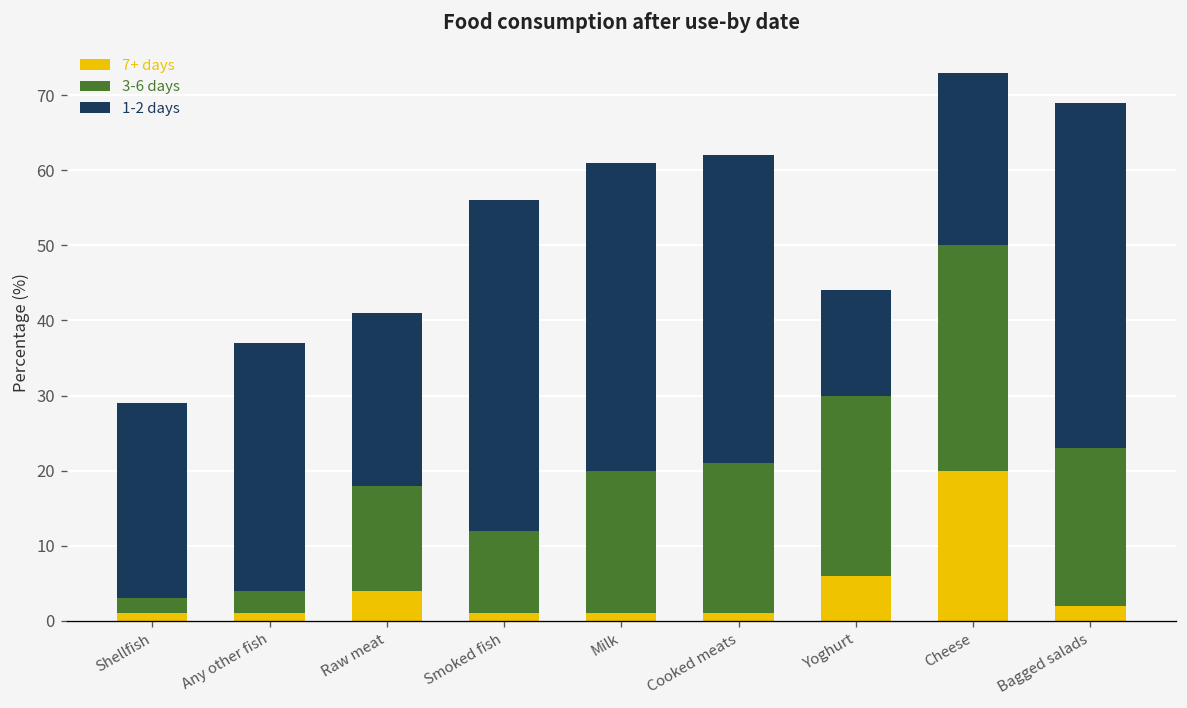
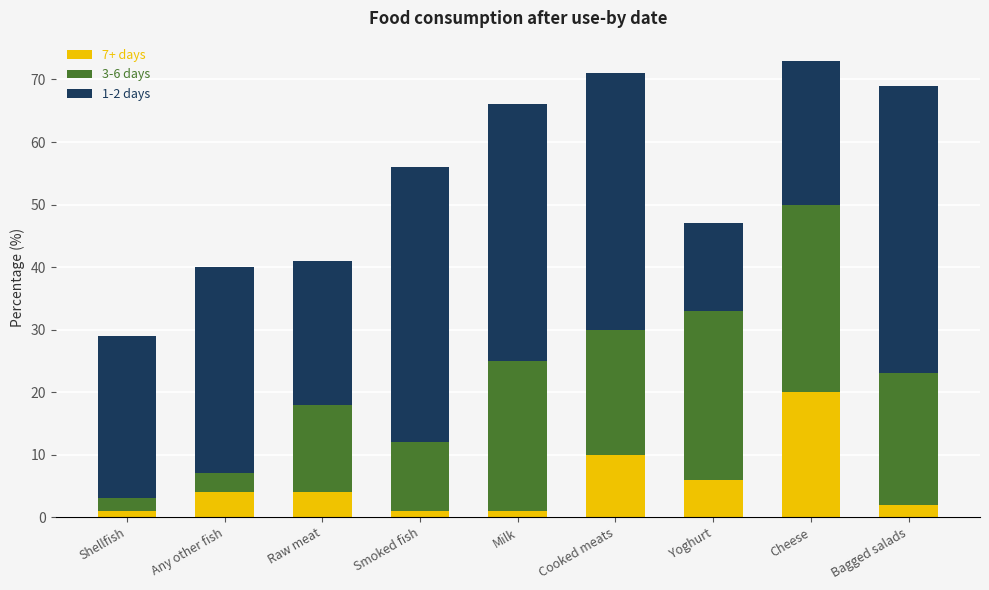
7+ days, Any other fish: 1 -> 4
3-6 days, Milk: 19 -> 24
7+ days, Cooked meats: 1 -> 10
3-6 days, Yoghurt: 24 -> 27
